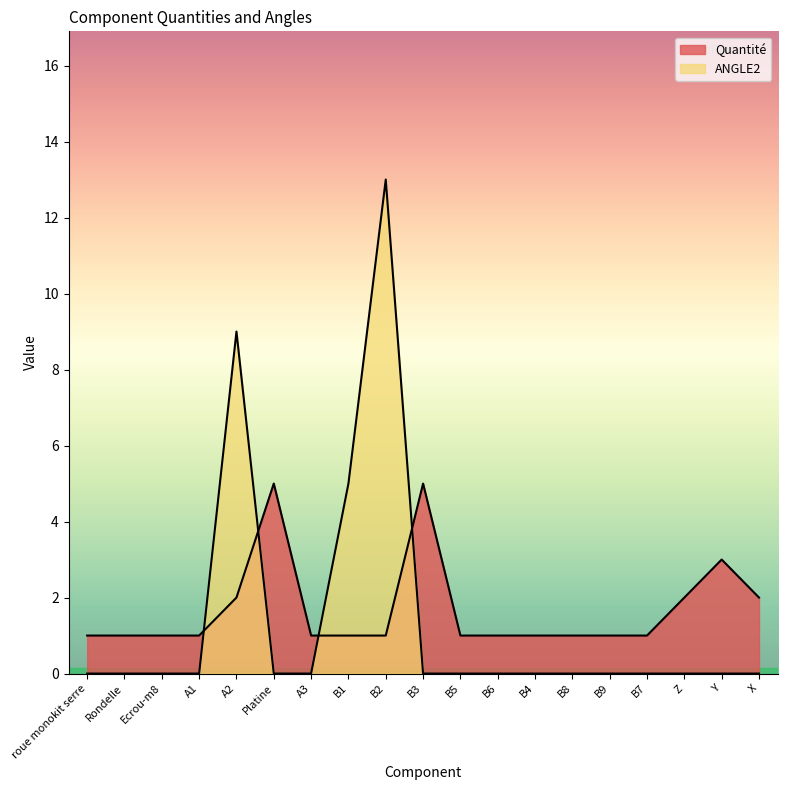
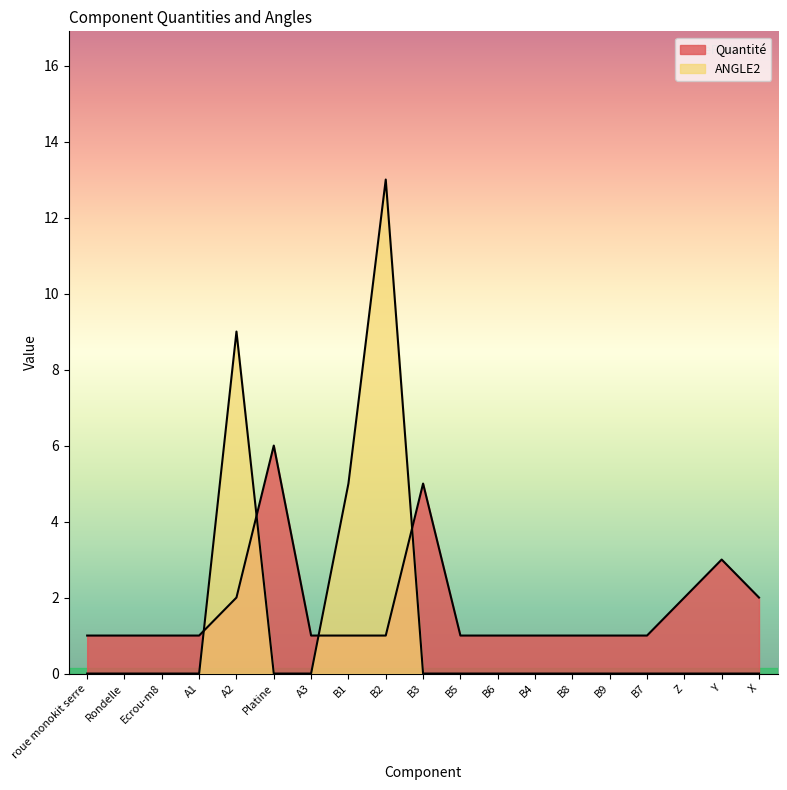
Quantité, Platine: 5 -> 6
